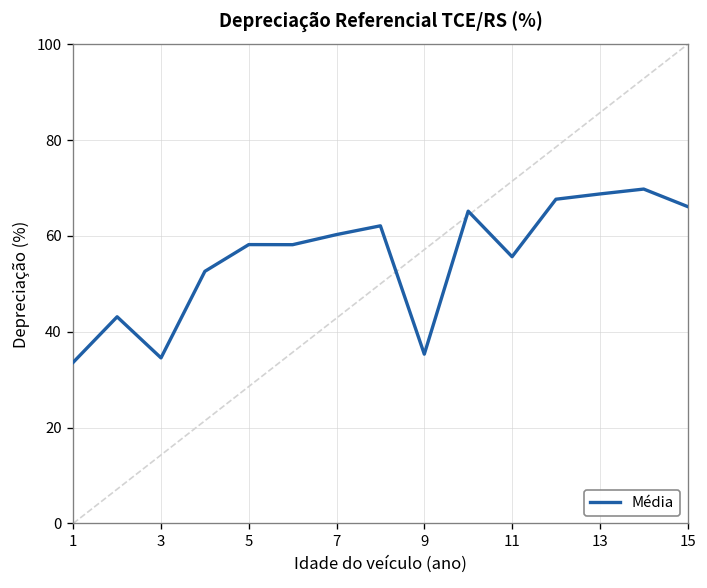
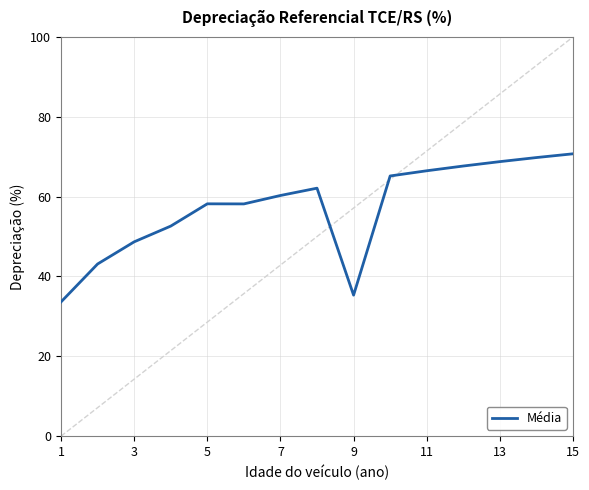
Média, 3: 35 -> 49
Média, 11: 56 -> 66
Média, 15: 66 -> 71
